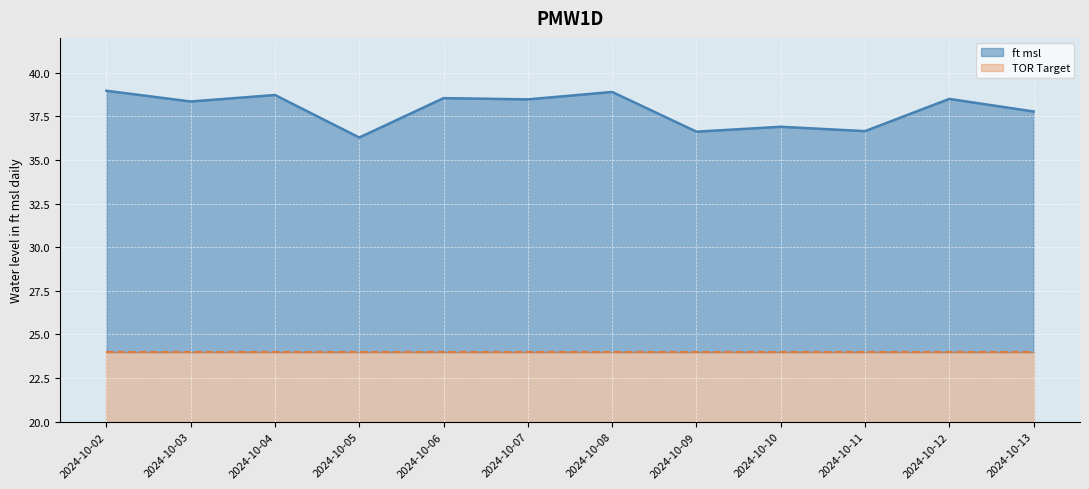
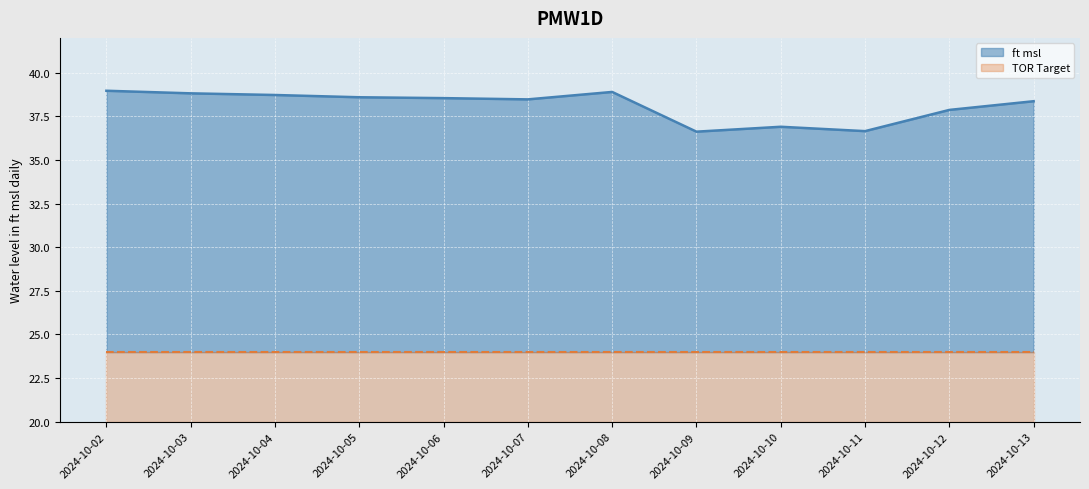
ft msl, 2024-10-03: 38.4 -> 38.8
ft msl, 2024-10-05: 36.3 -> 38.6
ft msl, 2024-10-12: 38.5 -> 37.9
ft msl, 2024-10-13: 37.8 -> 38.4
